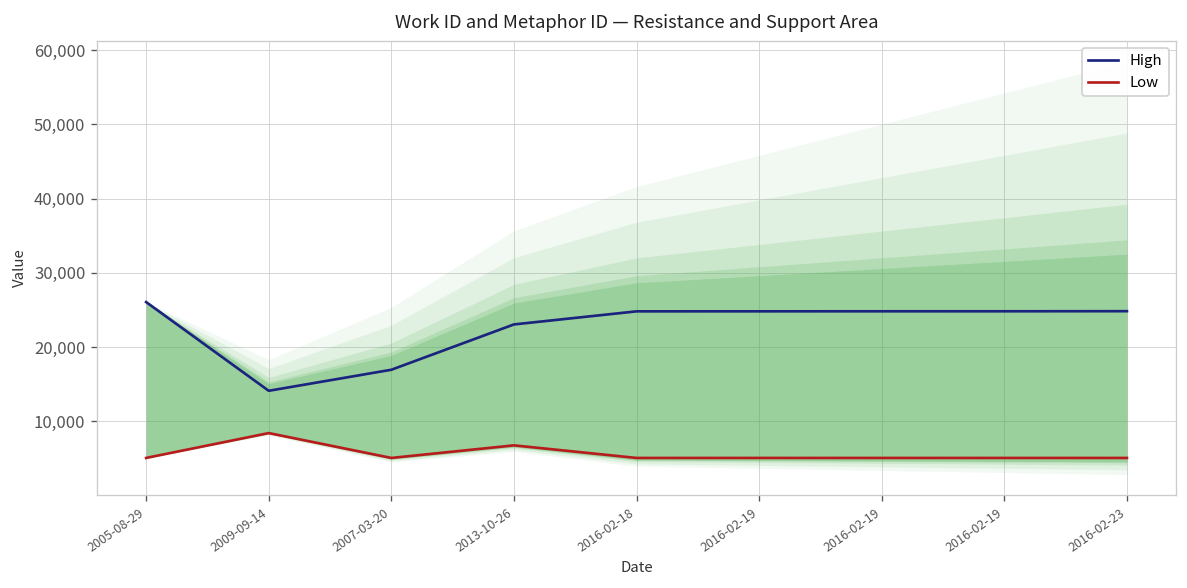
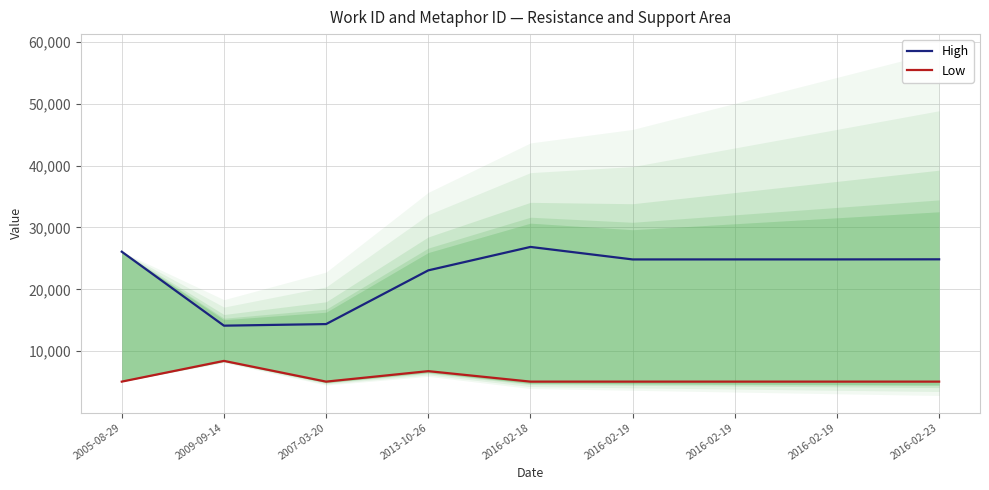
High, 2007-03-20: 17,000 -> 14,000
High, 2016-02-18: 25,000 -> 27,000
